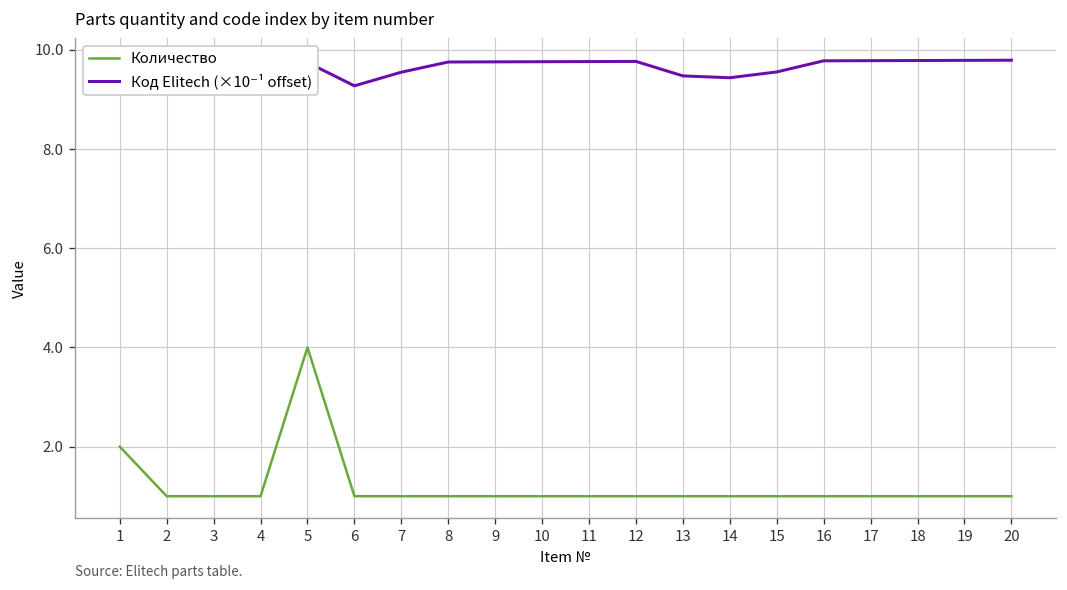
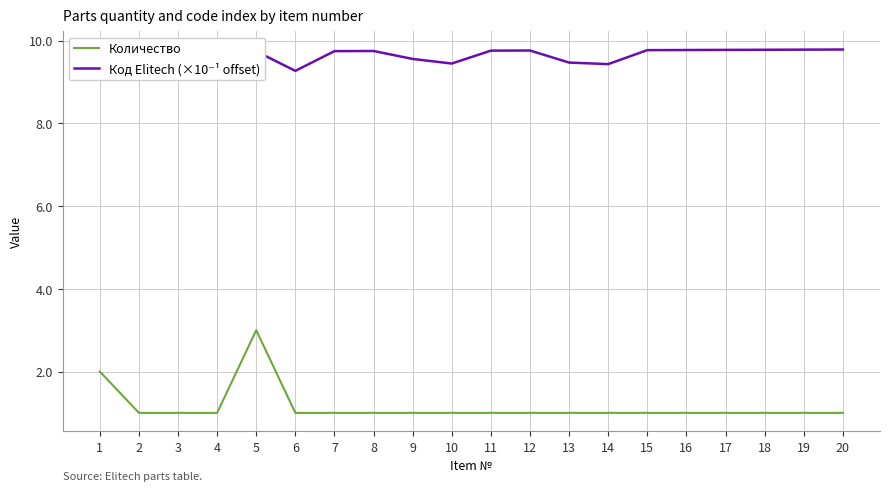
Количество, 5: 4 -> 3
Код Elitech (×10⁻¹ offset), 7: 9.5 -> 9.7
Код Elitech (×10⁻¹ offset), 9: 9.8 -> 9.6
Код Elitech (×10⁻¹ offset), 10: 9.8 -> 9.4
Код Elitech (×10⁻¹ offset), 15: 9.6 -> 9.8
